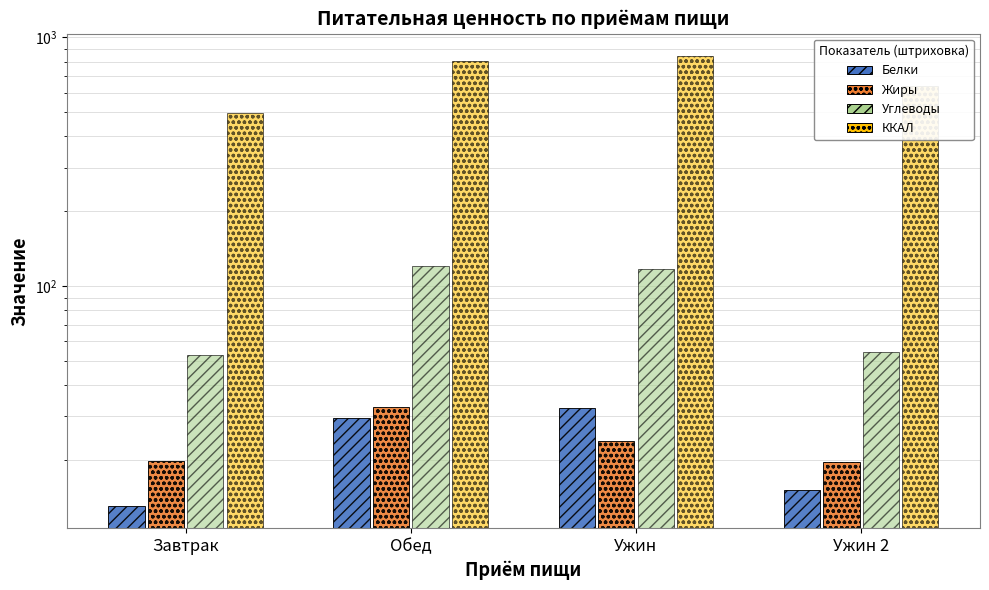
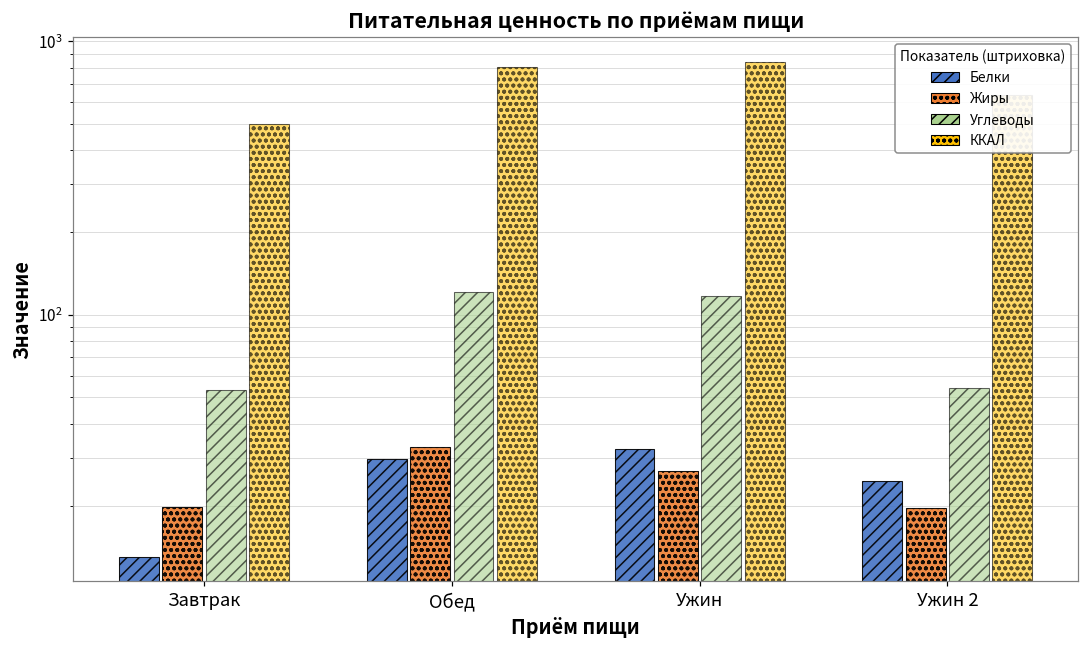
Жиры, Ужин: 24 -> 27
Белки, Ужин 2: 15 -> 25
